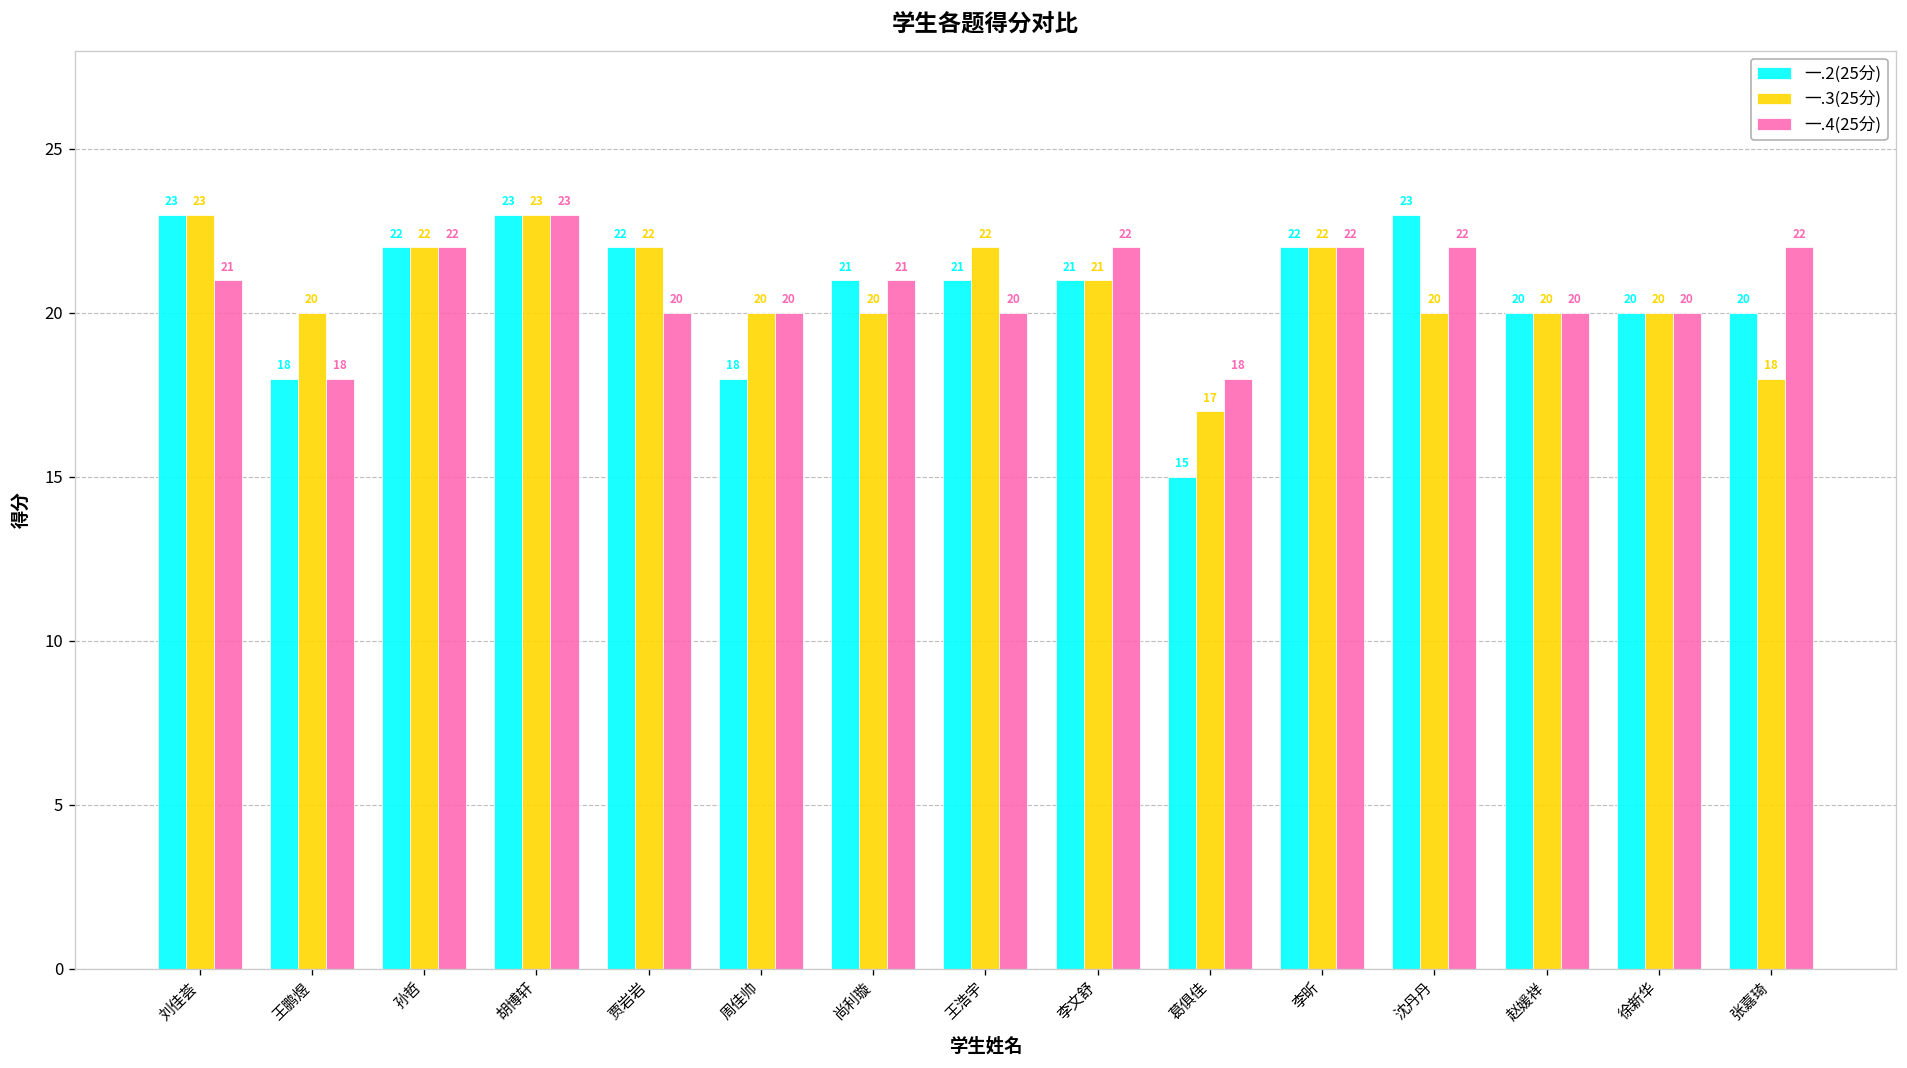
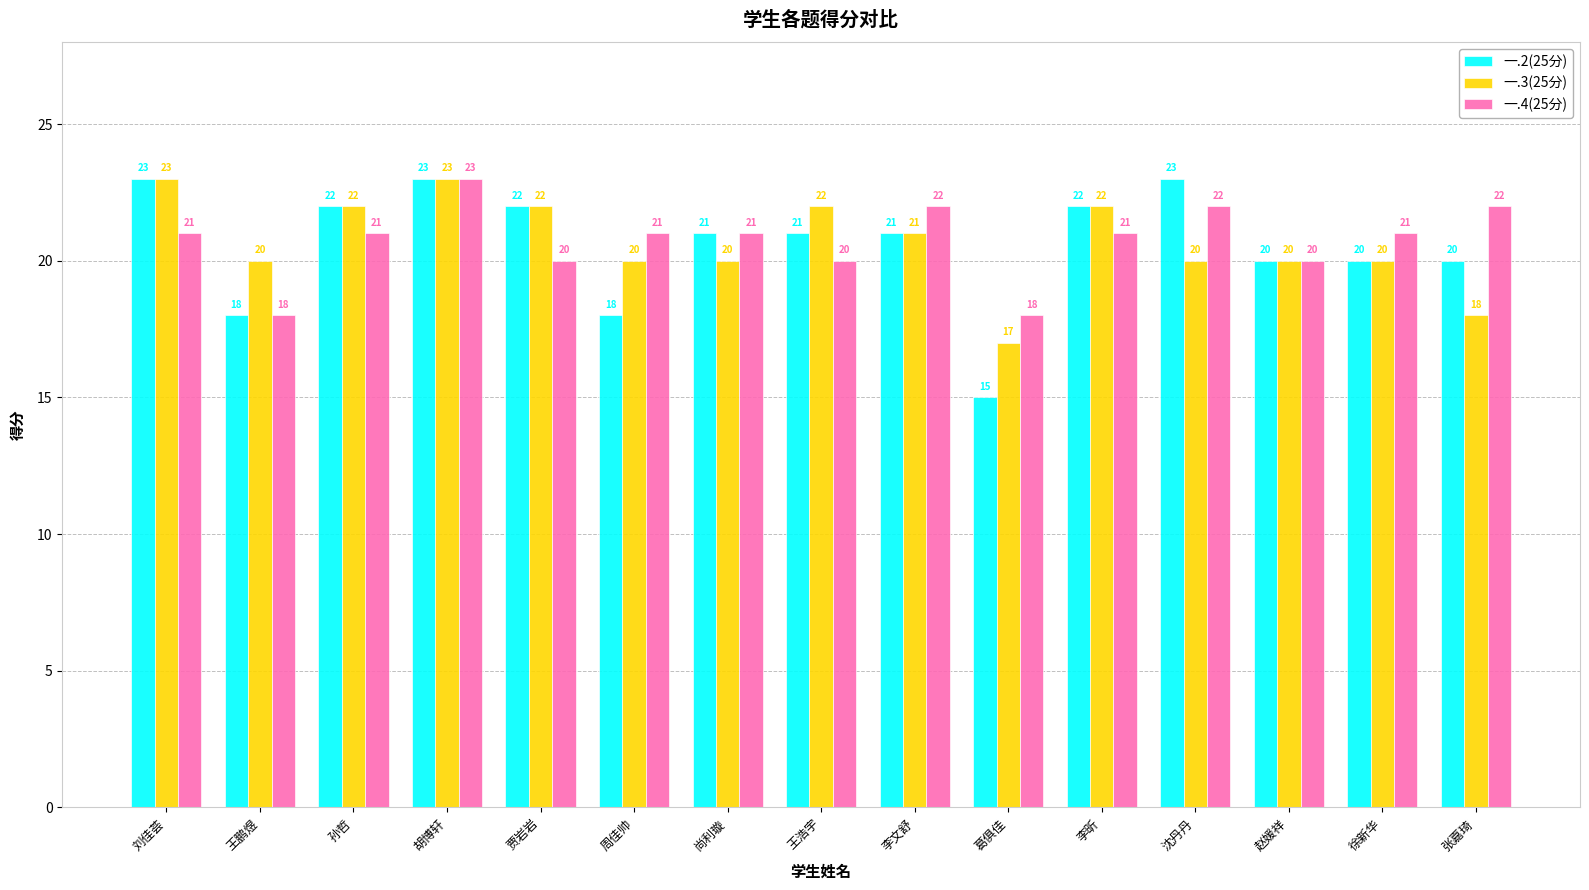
一.4(25分), 孙哲: 22 -> 21
一.4(25分), 周佳帅: 20 -> 21
一.4(25分), 李昕: 22 -> 21
一.4(25分), 徐新华: 20 -> 21
